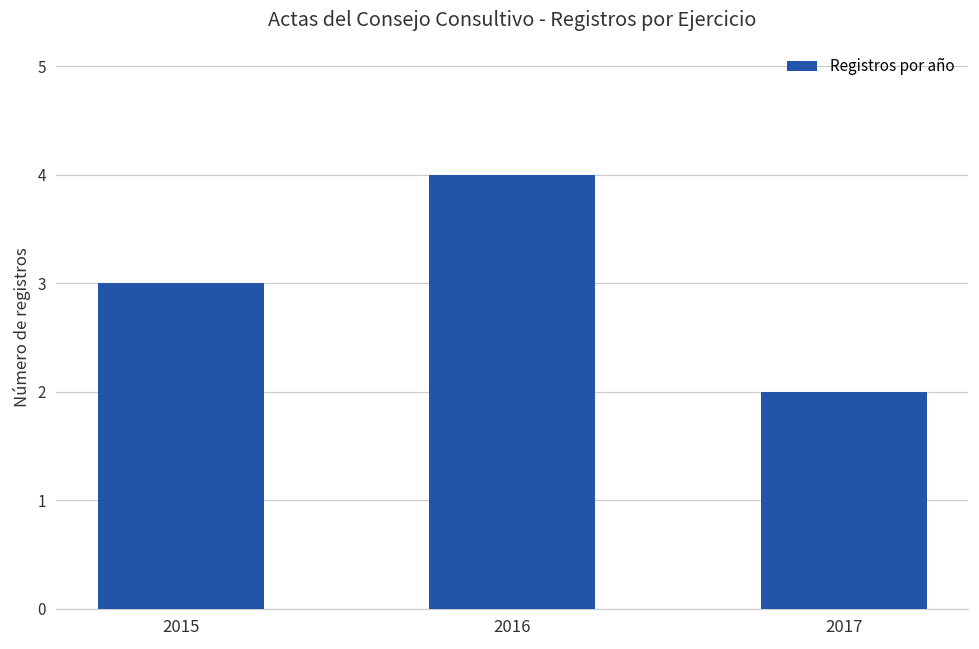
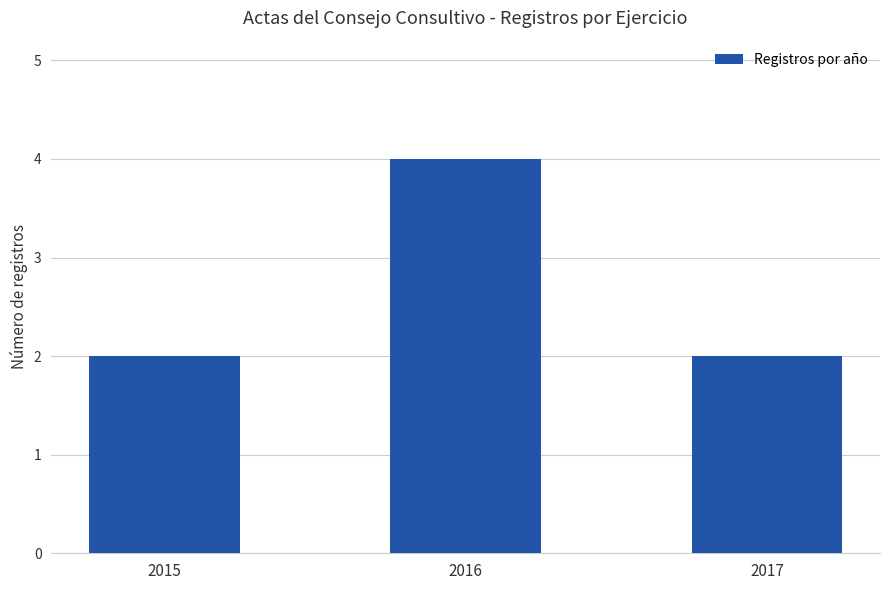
2015: 3 -> 2
